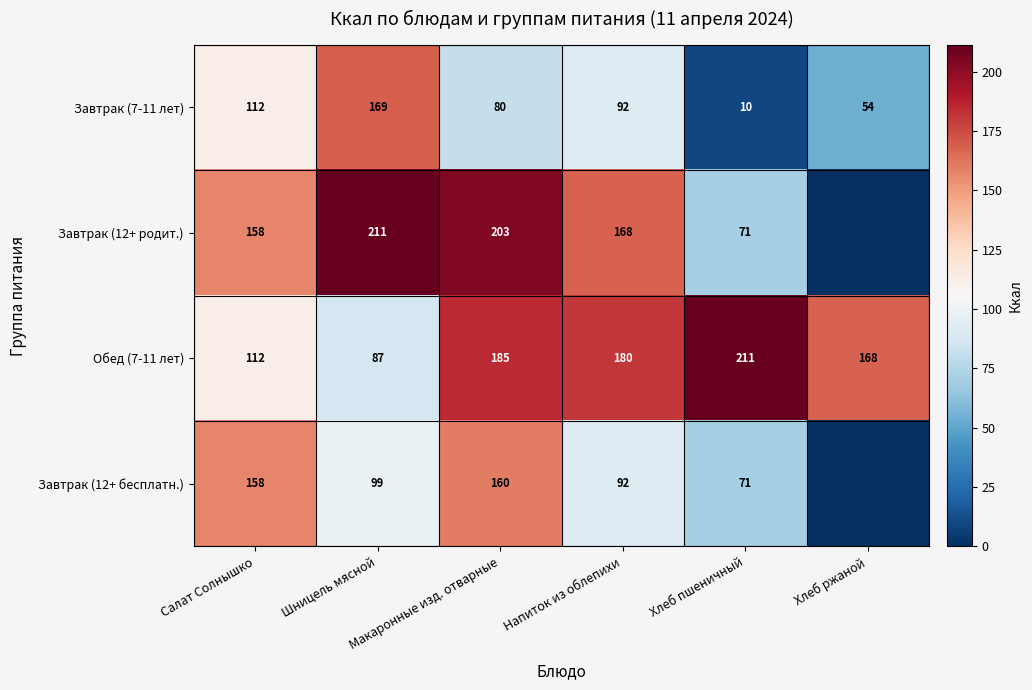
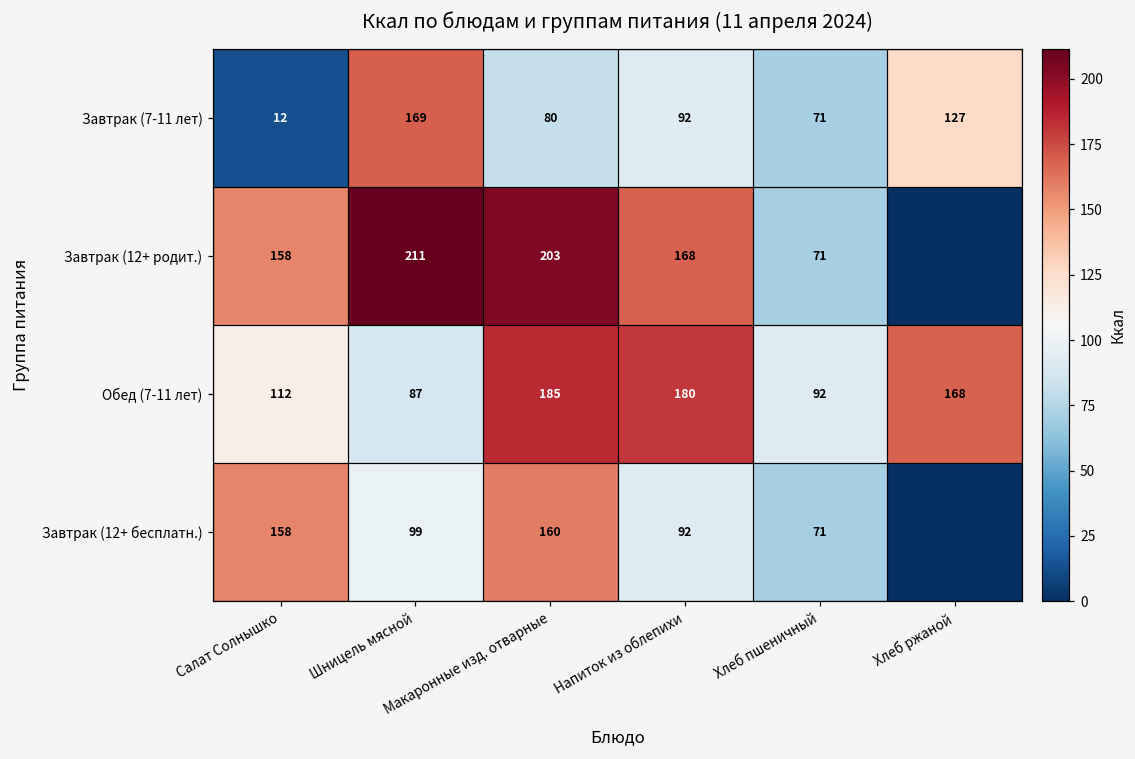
Завтрак (7-11 лет), Салат Солнышко: 112 -> 12
Завтрак (7-11 лет), Хлеб пшеничный: 10 -> 71
Завтрак (7-11 лет), Хлеб ржаной: 54 -> 127
Обед (7-11 лет), Хлеб пшеничный: 211 -> 92
